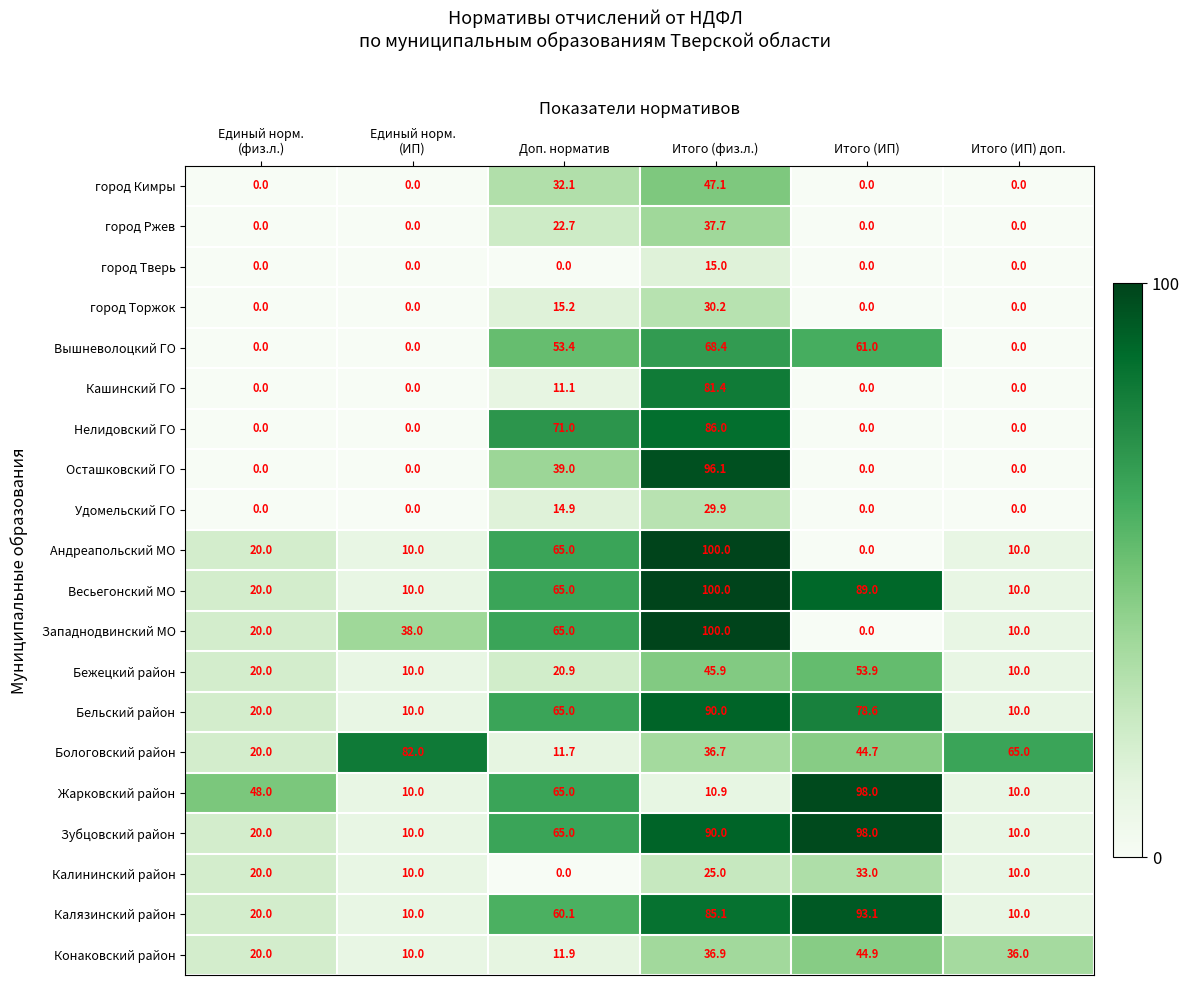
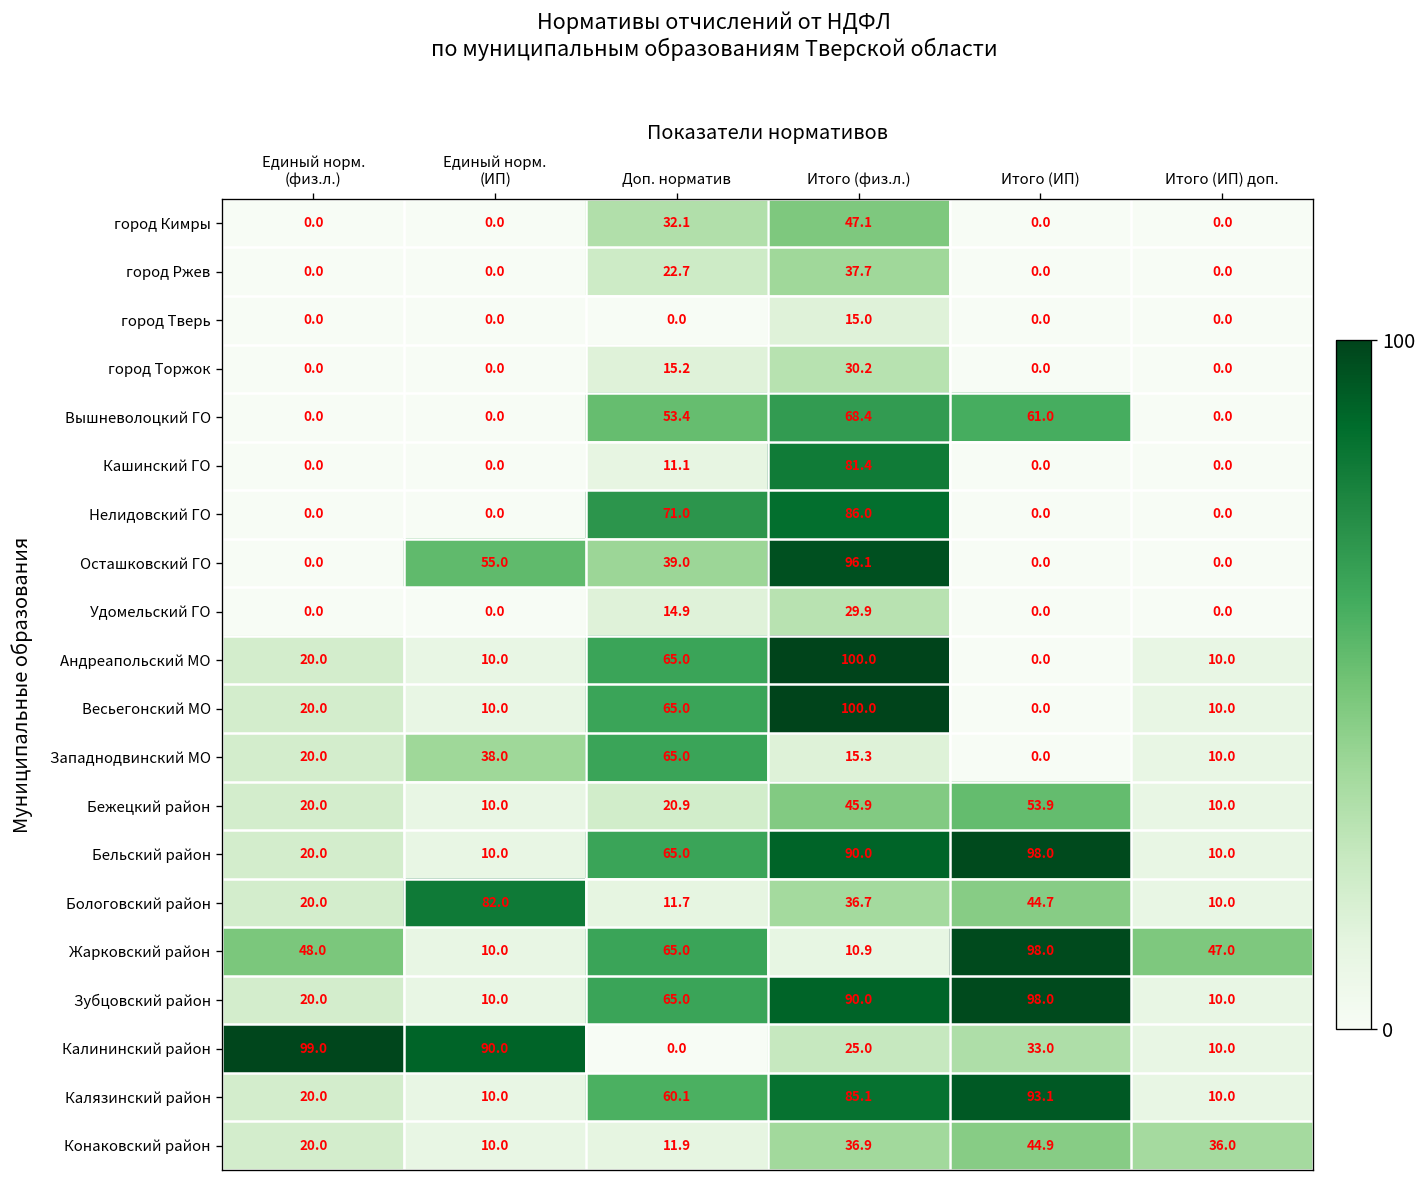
Осташковский ГО, Единый норм. (ИП): 0.0 -> 55.0
Весьегонский МО, Итого (ИП): 89.0 -> 0.0
Западнодвинский МО, Итого (физ.л.): 100.0 -> 15.3
Бельский район, Итого (ИП): 78.6 -> 98.0
Бологовский район, Итого (ИП) доп.: 65.0 -> 10.0
Жарковский район, Итого (ИП) доп.: 10.0 -> 47.0
Калининский район, Единый норм. (физ.л.): 20.0 -> 99.0
Калининский район, Единый норм. (ИП): 10.0 -> 90.0
